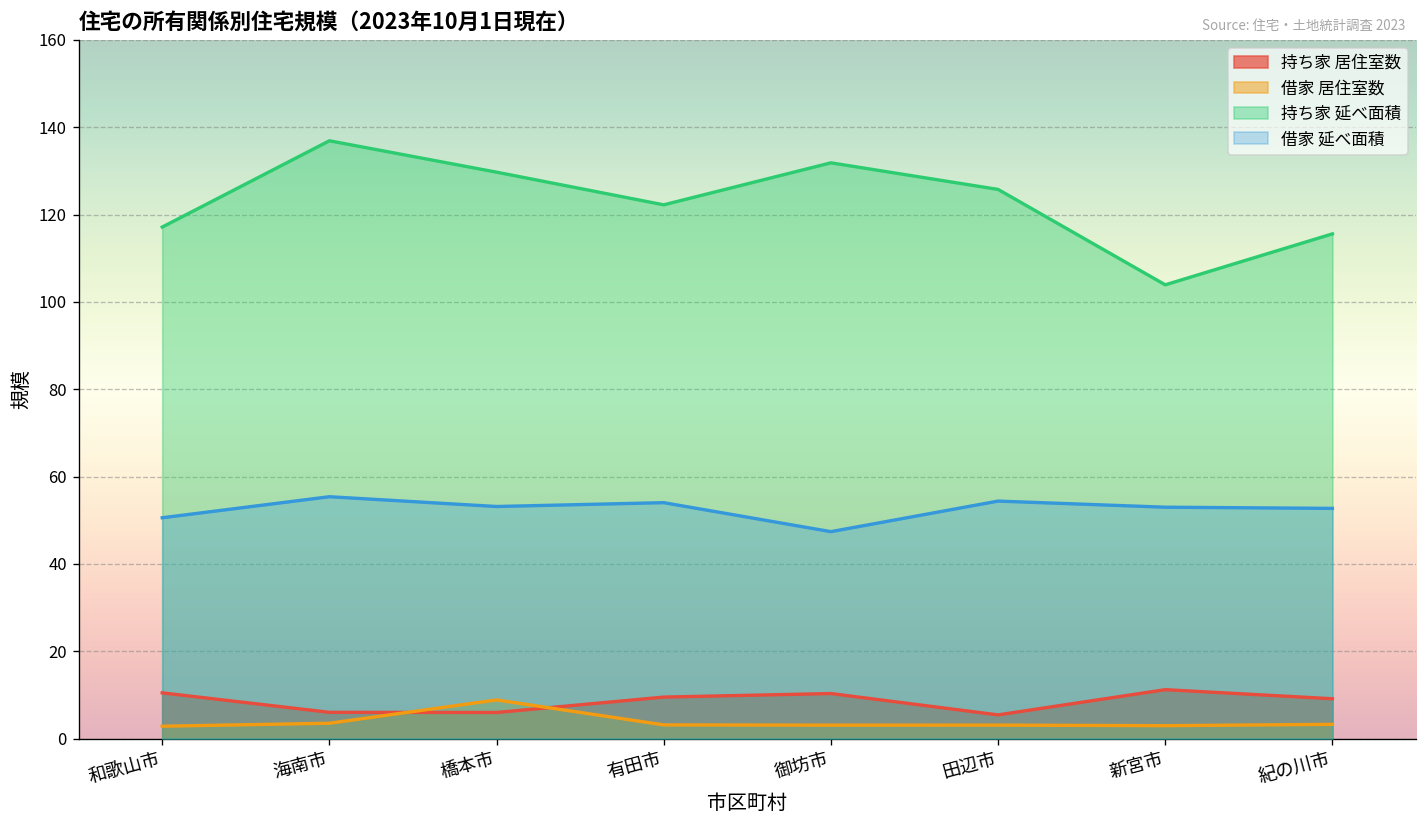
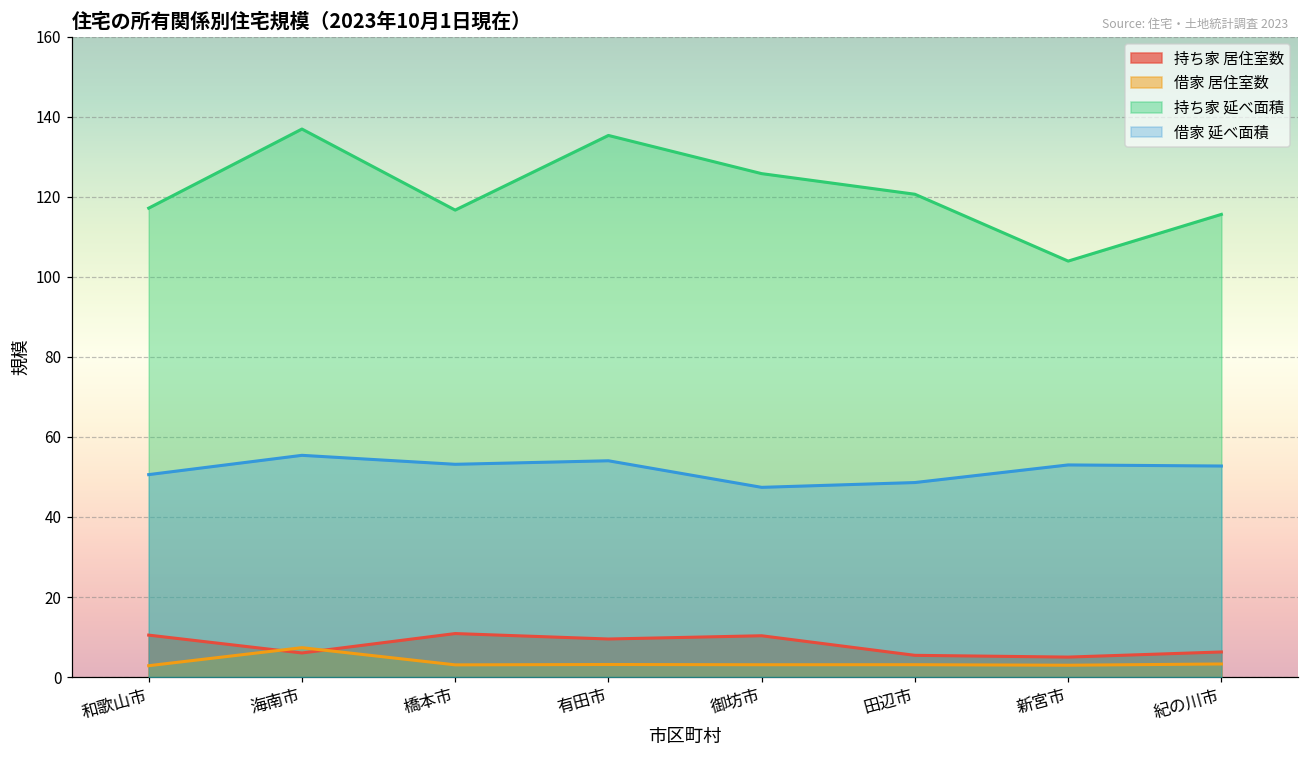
借家 居住室数, 海南市: 4 -> 7
持ち家 居住室数, 橋本市: 6 -> 11
借家 居住室数, 橋本市: 9 -> 3
持ち家 延べ面積, 橋本市: 130 -> 117
持ち家 延べ面積, 有田市: 122 -> 135
持ち家 延べ面積, 御坊市: 132 -> 126
持ち家 延べ面積, 田辺市: 126 -> 121
借家 延べ面積, 田辺市: 54 -> 49
持ち家 居住室数, 新宮市: 11 -> 5
持ち家 居住室数, 紀の川市: 9 -> 6
